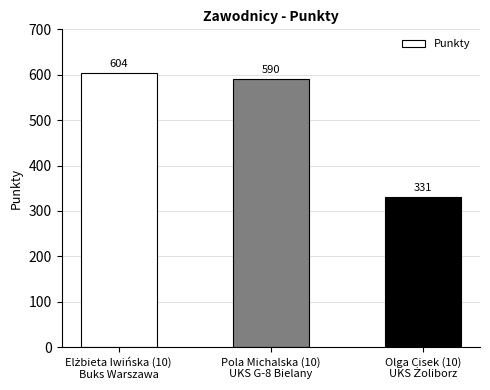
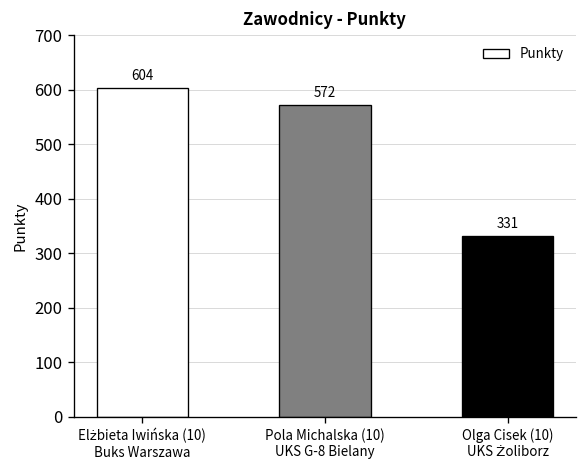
Pola Michalska (10) UKS G-8 Bielany: 590 -> 572
